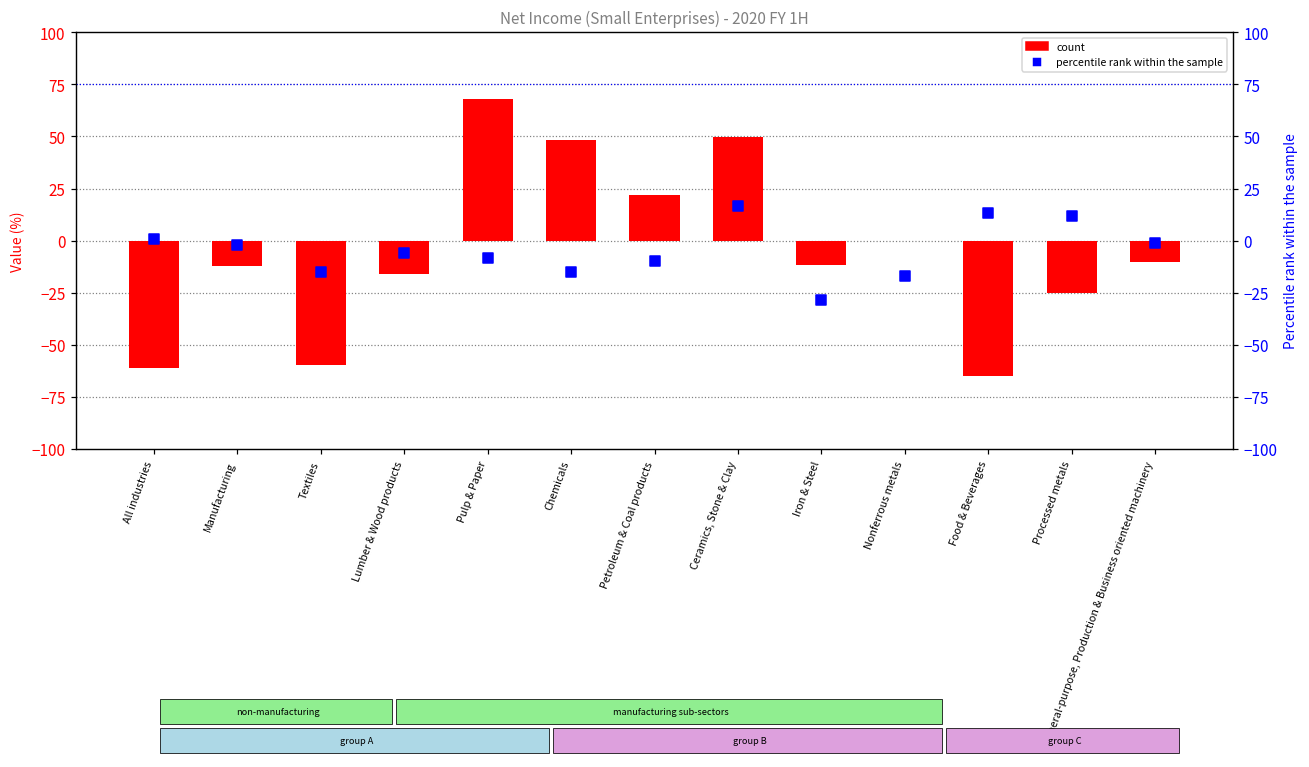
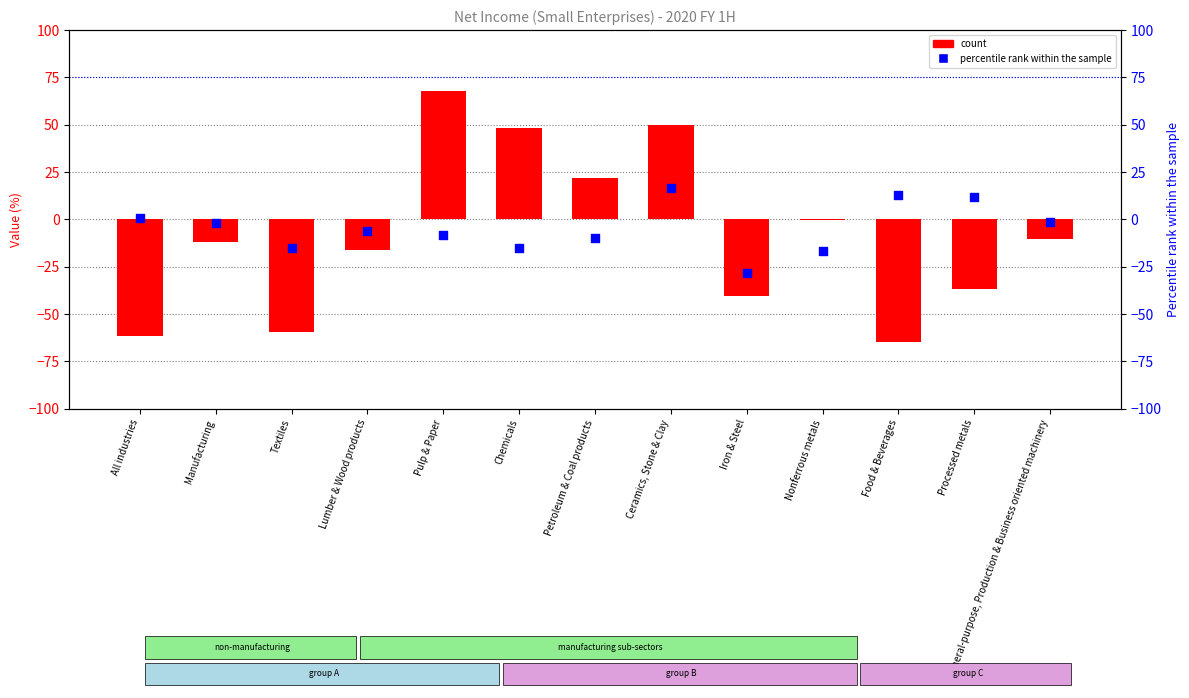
count, Iron & Steel: -12 -> -41
count, Processed metals: -25 -> -37
